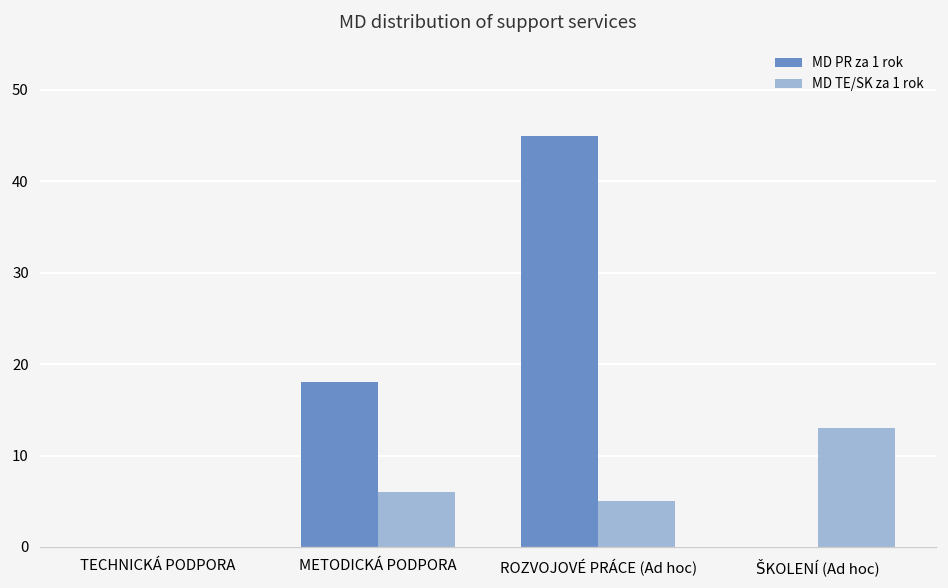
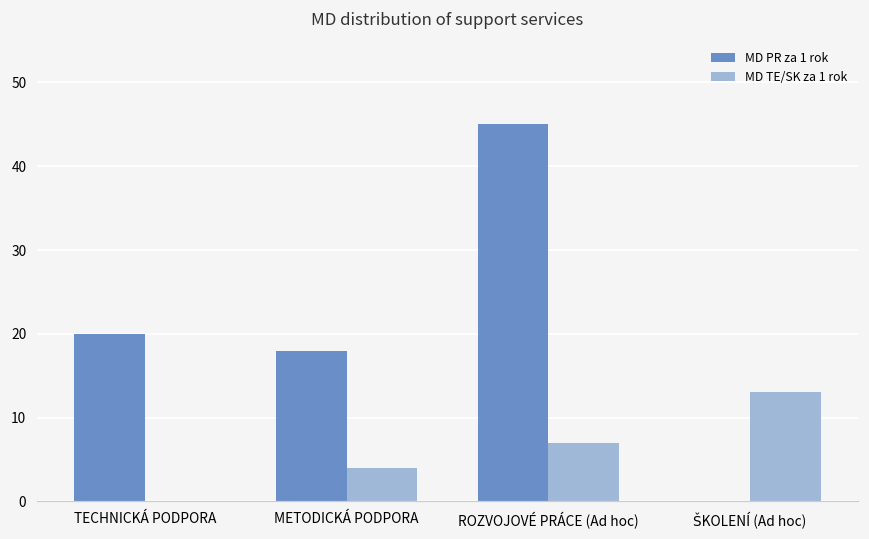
MD PR za 1 rok, TECHNICKÁ PODPORA: 0 -> 20
MD TE/SK za 1 rok, METODICKÁ PODPORA: 6 -> 4
MD TE/SK za 1 rok, ROZVOJOVÉ PRÁCE (Ad hoc): 5 -> 7
